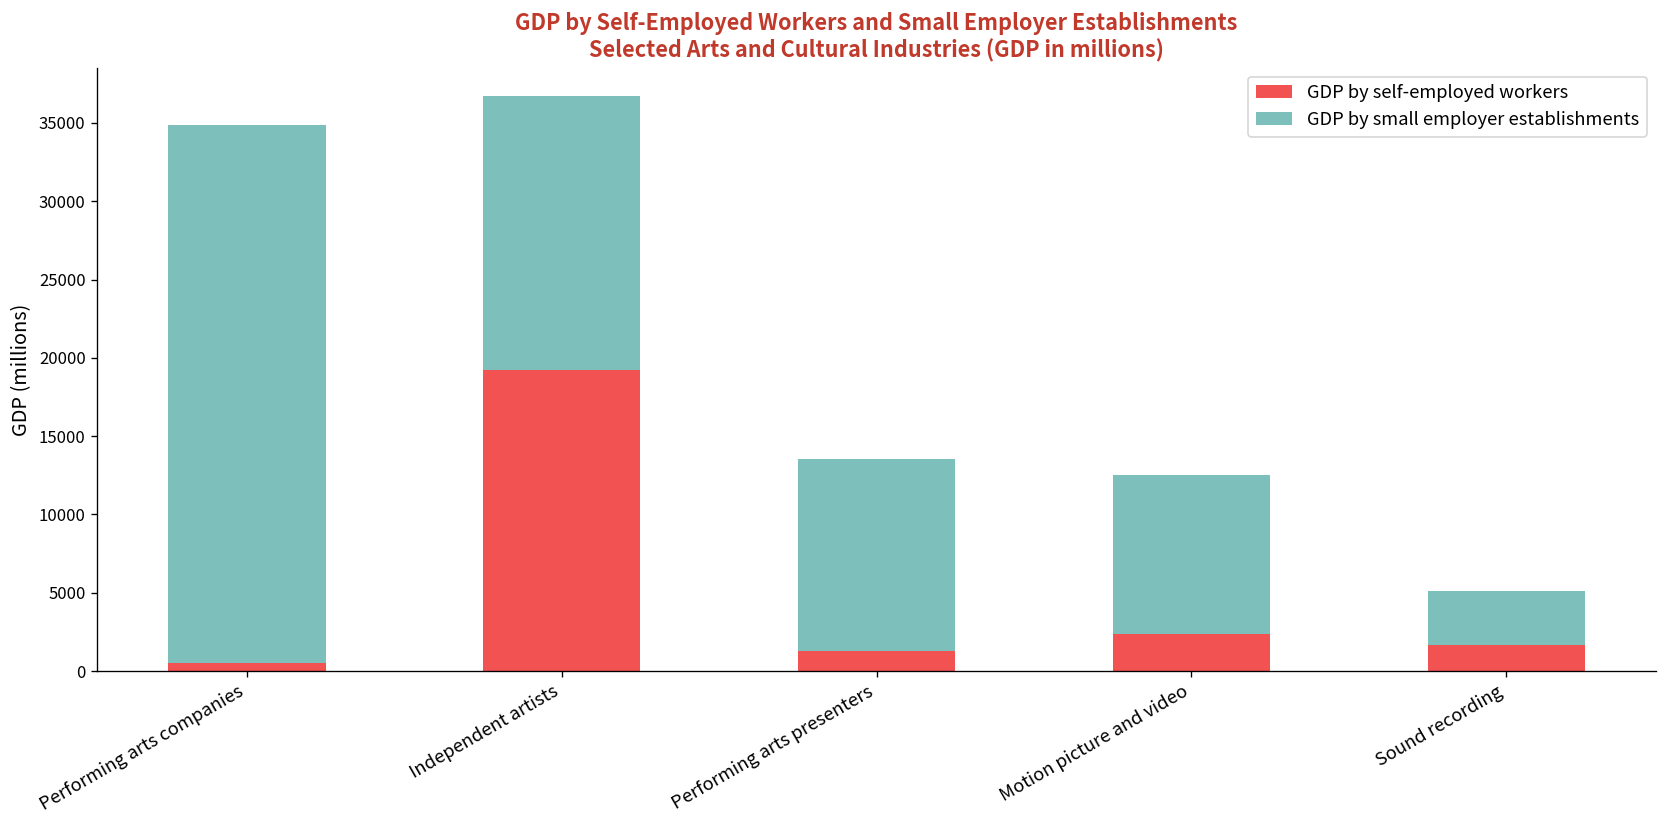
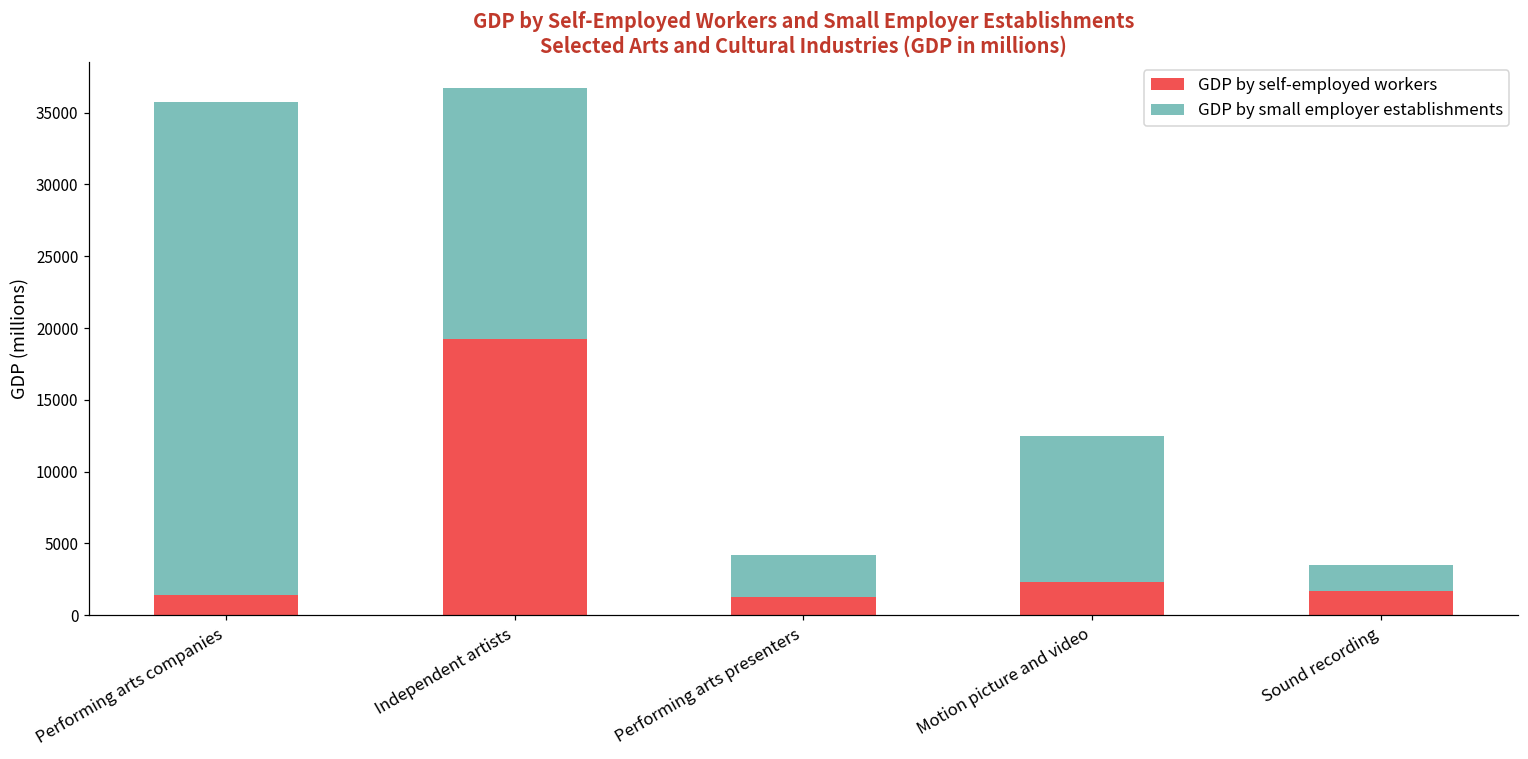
GDP by self-employed workers, Performing arts companies: 500 -> 1400
GDP by small employer establishments, Performing arts presenters: 12300 -> 2900
GDP by small employer establishments, Sound recording: 3500 -> 1800
